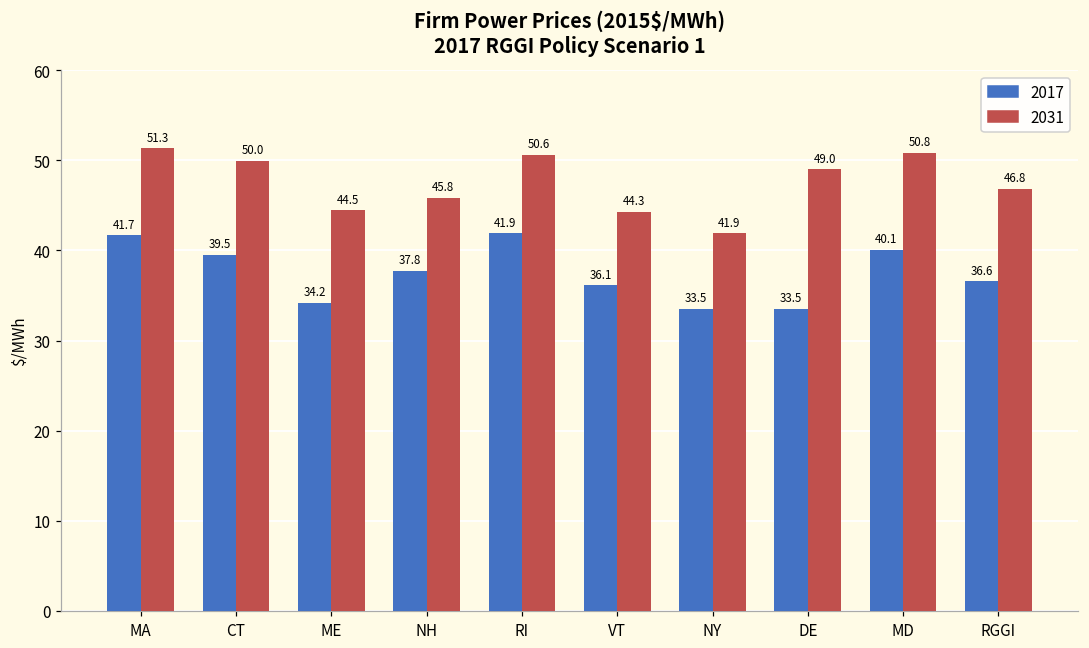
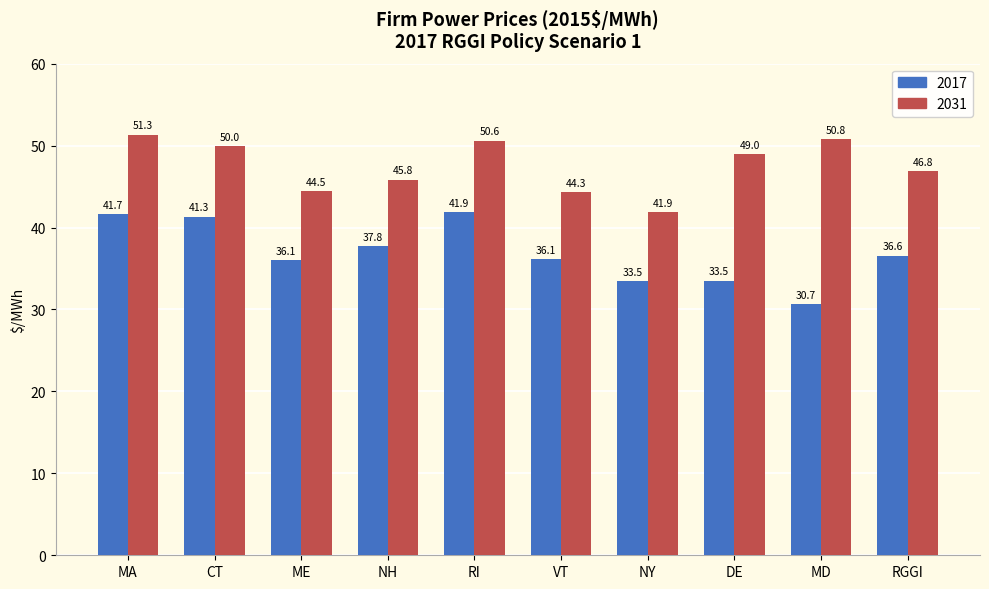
2017, CT: 39.5 -> 41.3
2017, ME: 34.2 -> 36.1
2017, MD: 40.1 -> 30.7
